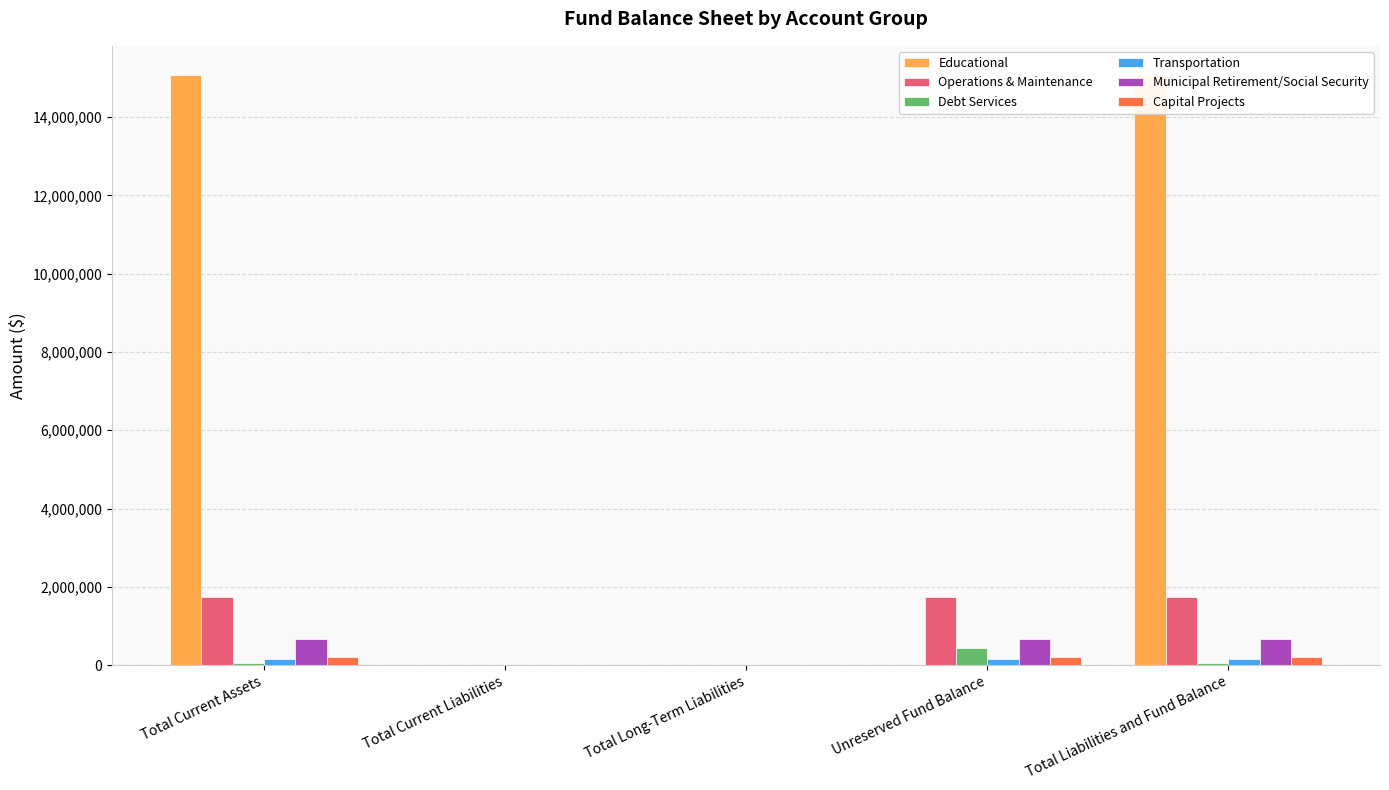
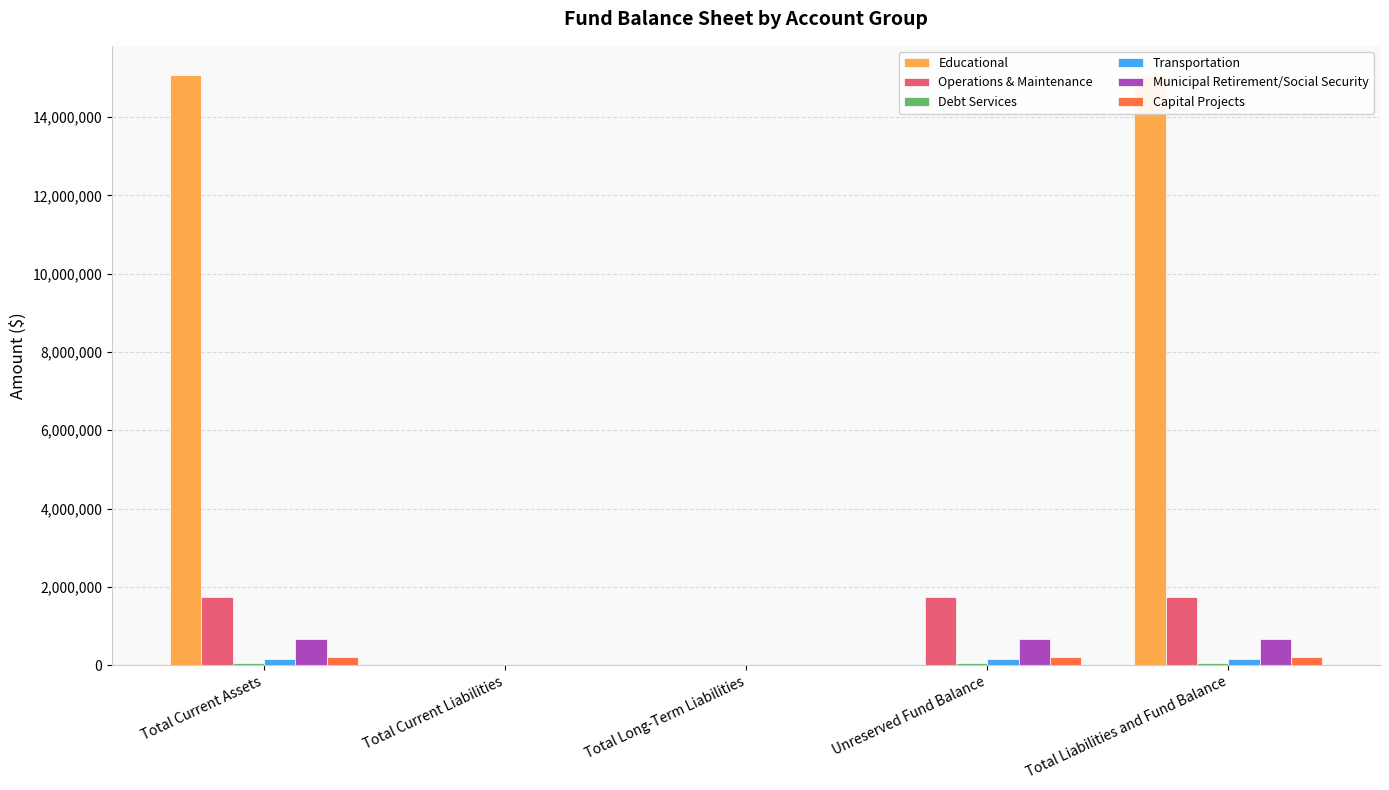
Debt Services, Unreserved Fund Balance: 400,000 -> 0
